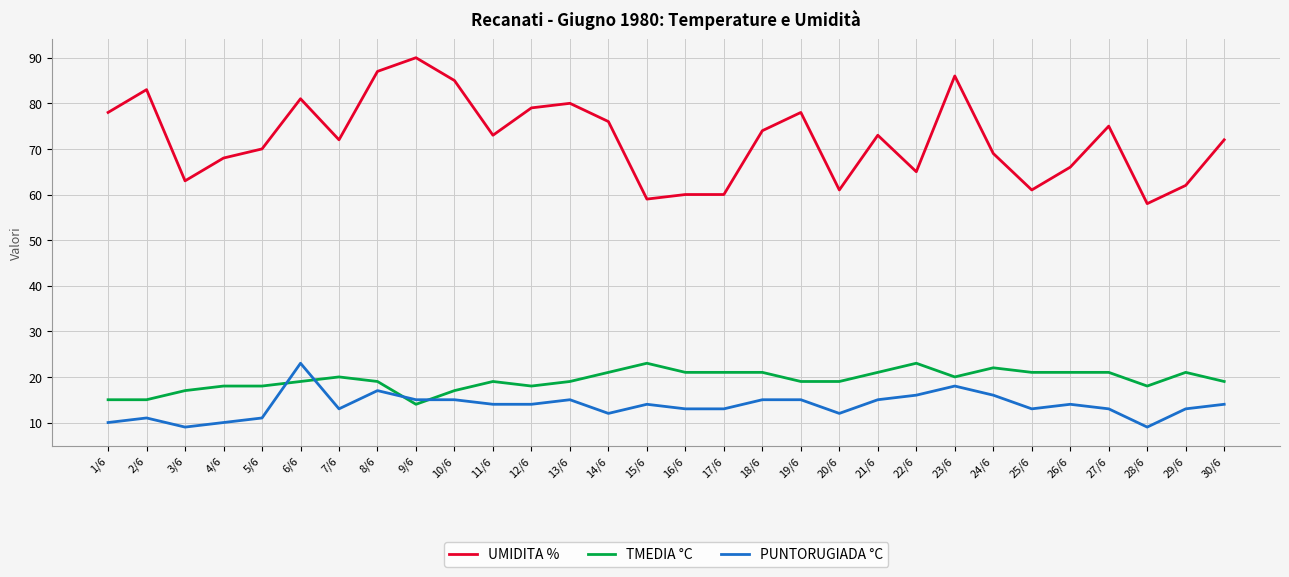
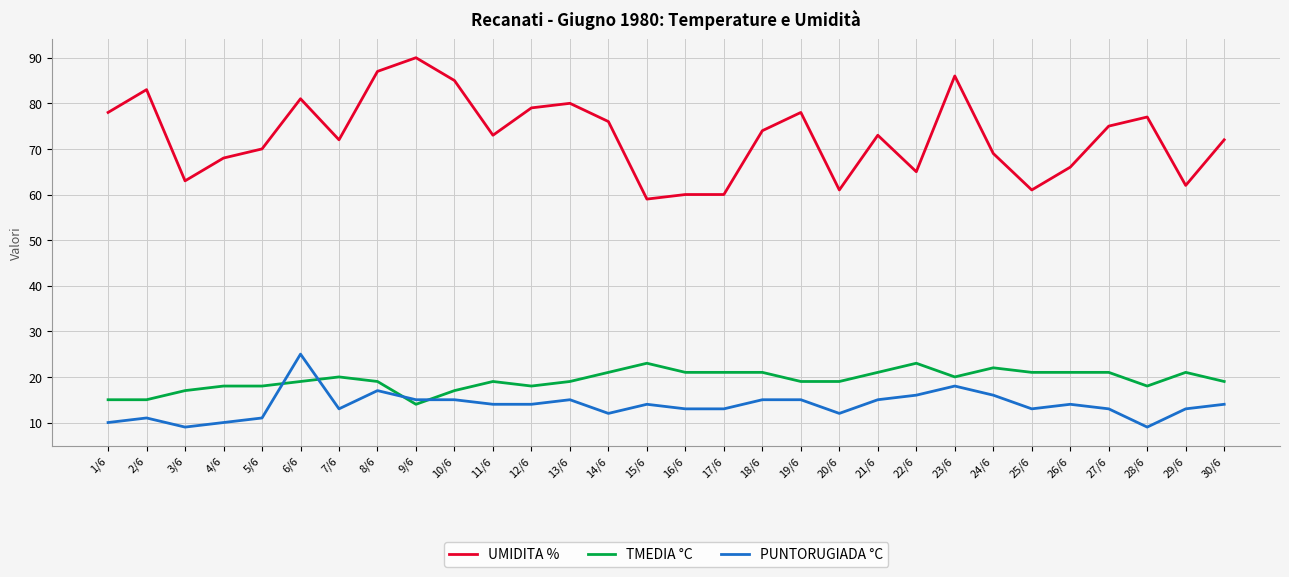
PUNTORUGIADA °C, 6/6: 23 -> 25
UMIDITA %, 28/6: 58 -> 77
